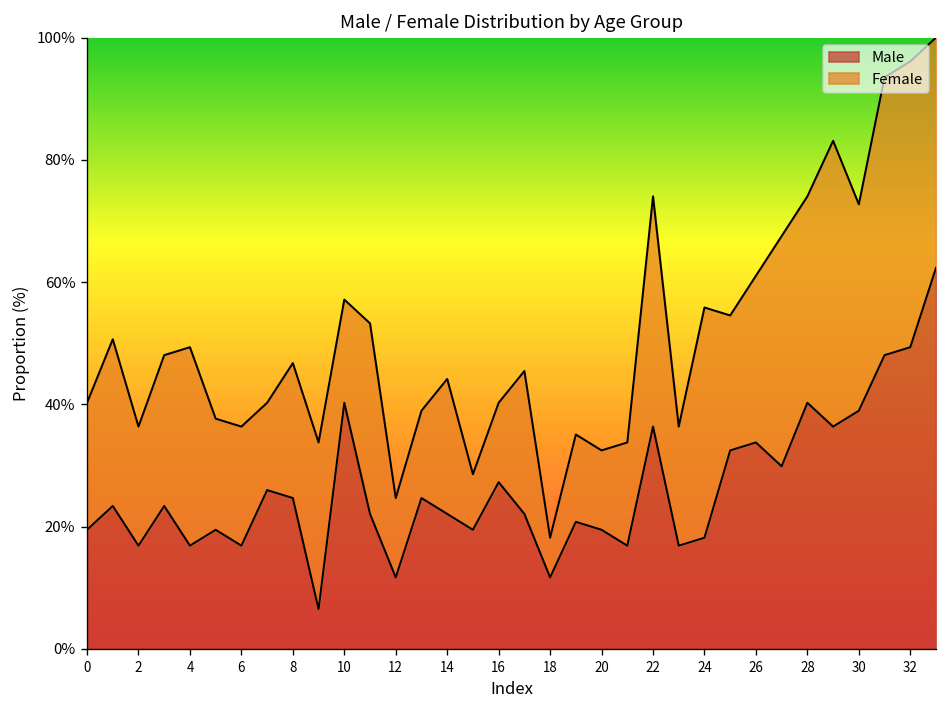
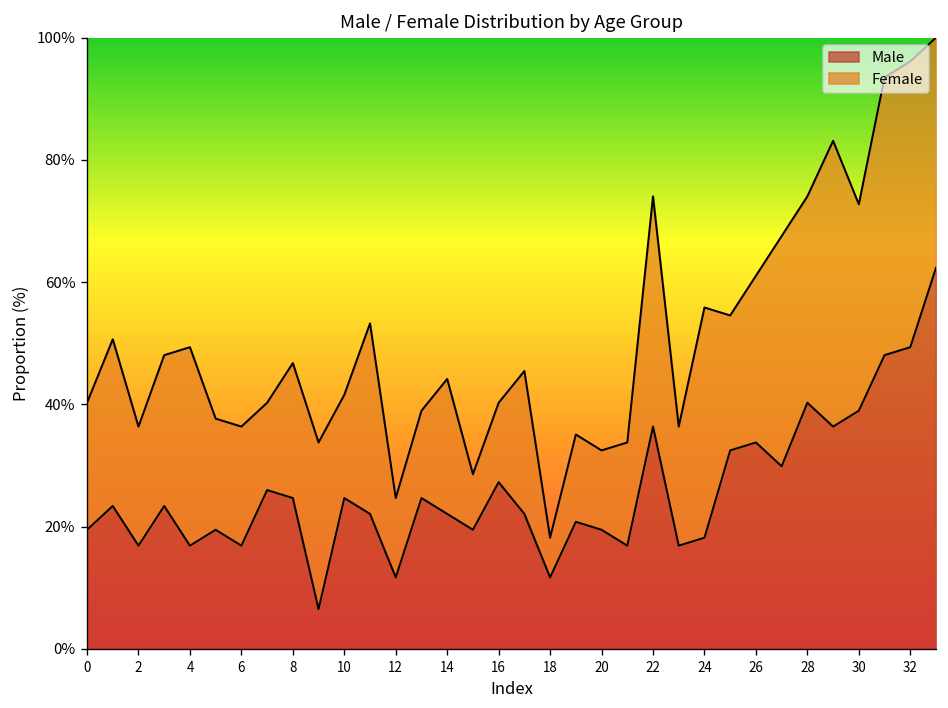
Male, 10: 40% -> 25%
